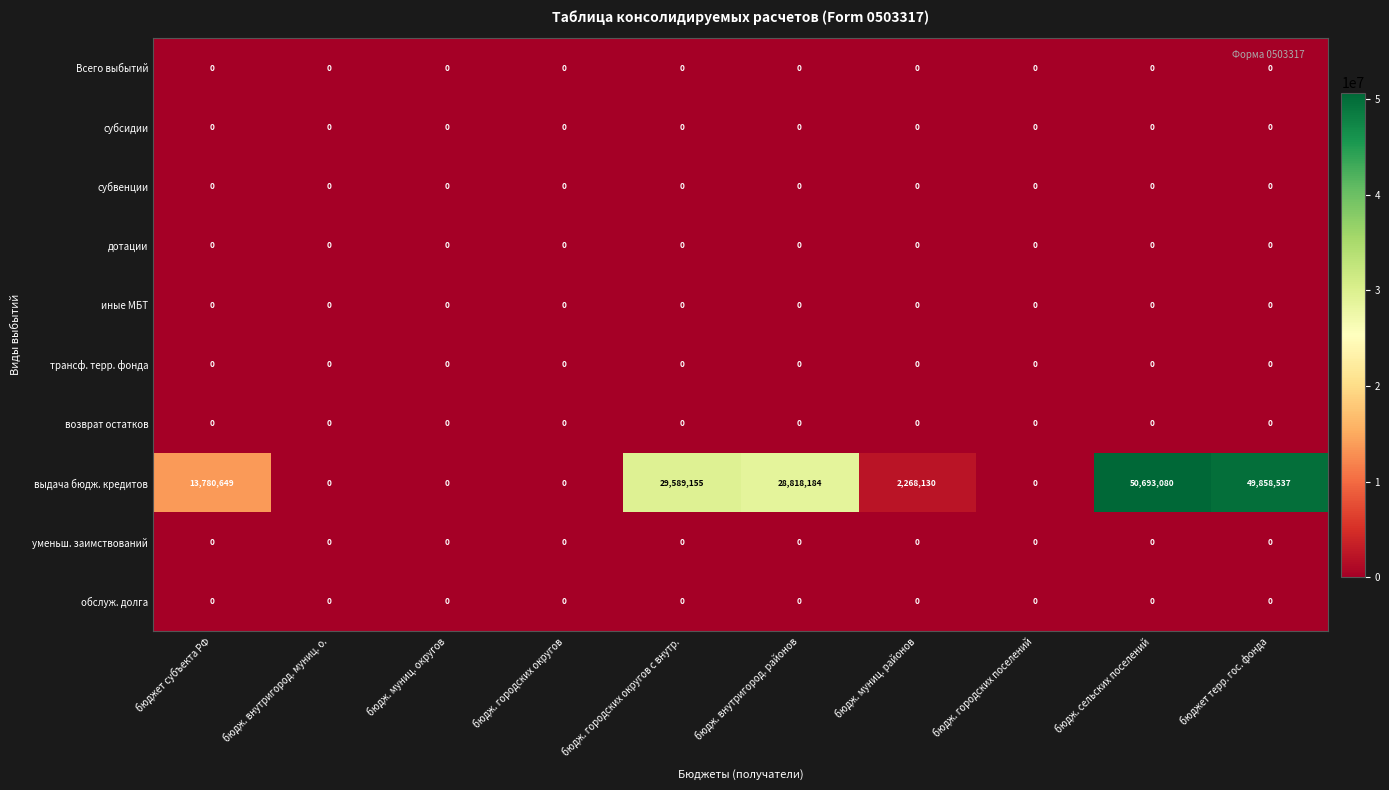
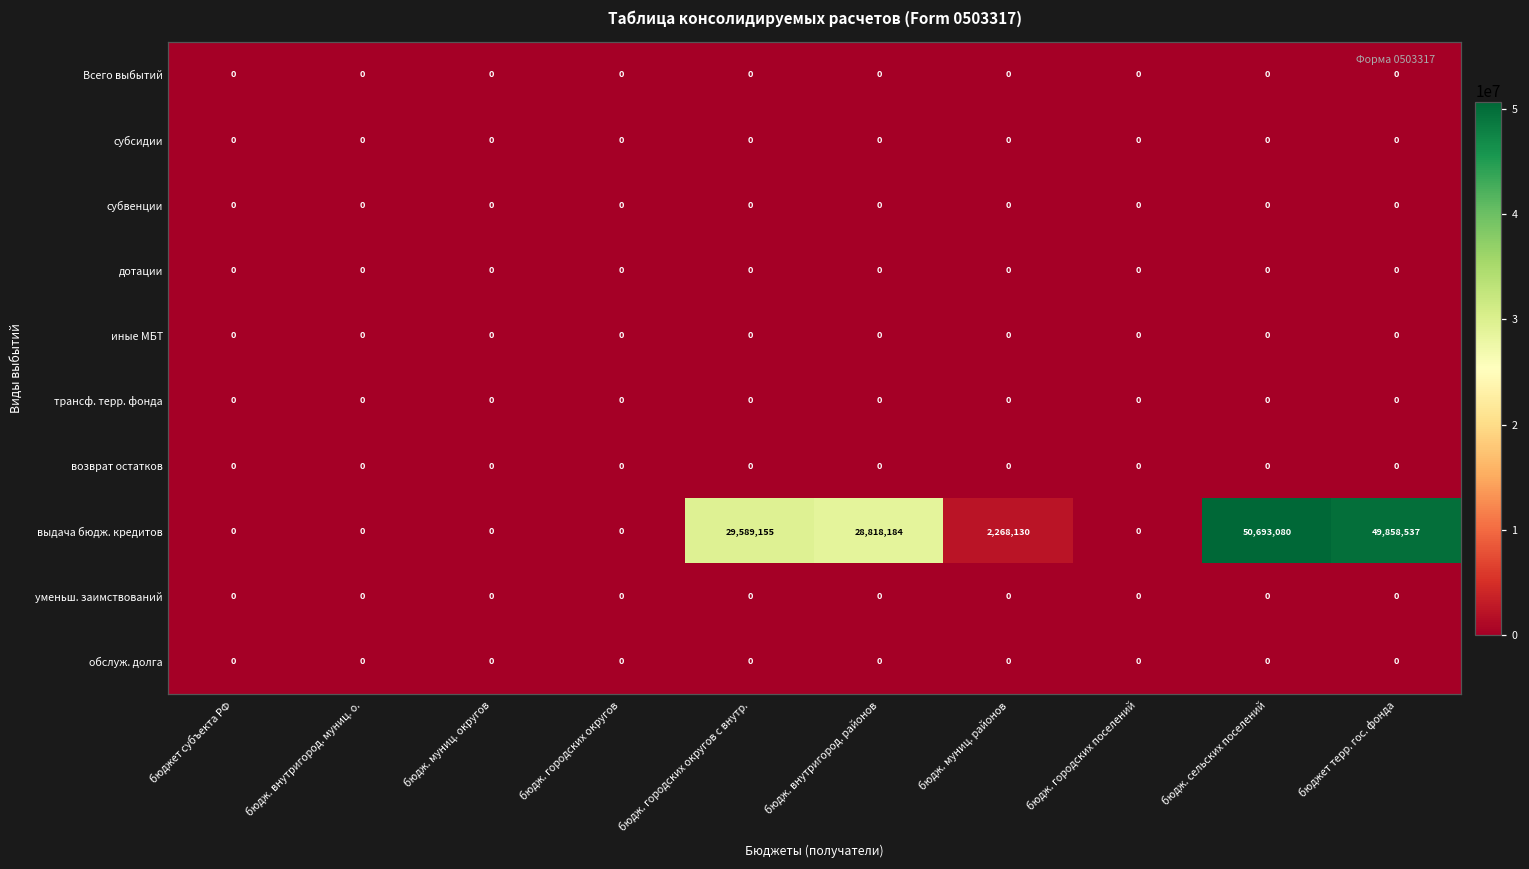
выдача бюдж. кредитов, бюджет субъекта РФ: 13,780,649 -> 0
